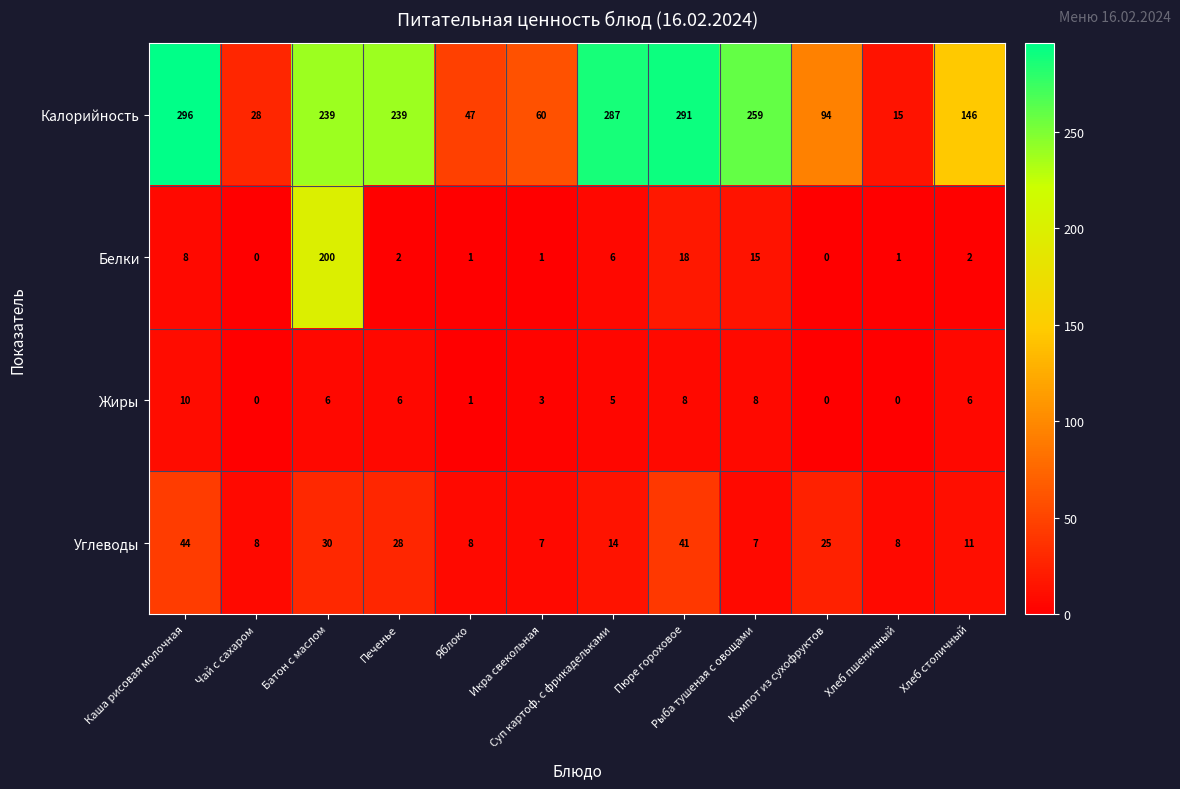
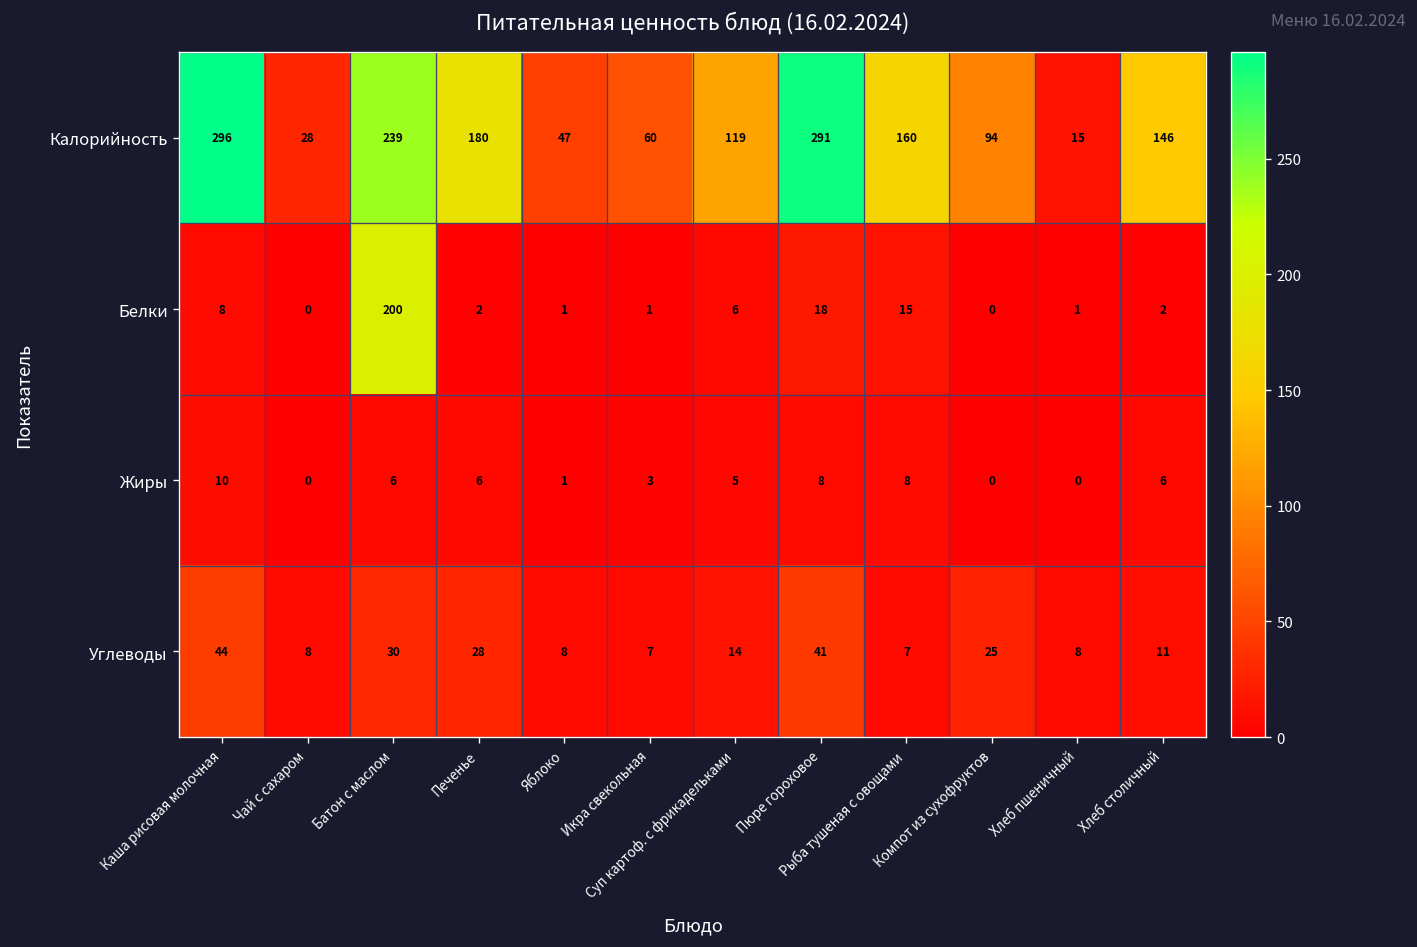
Калорийность, Печенье: 239 -> 180
Калорийность, Суп картоф. с фрикадельками: 287 -> 119
Калорийность, Рыба тушеная с овощами: 259 -> 160
